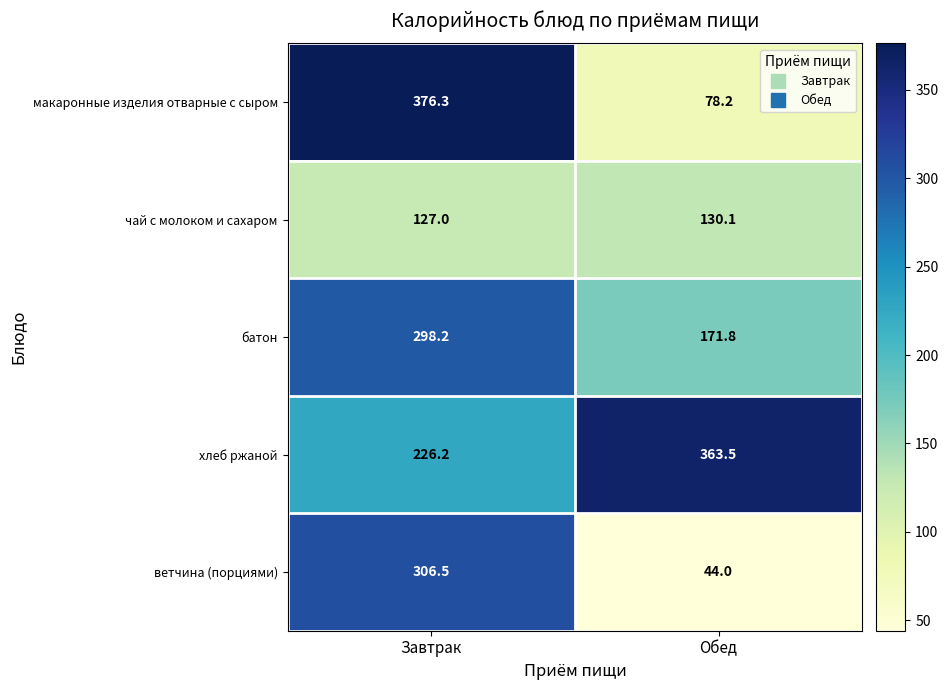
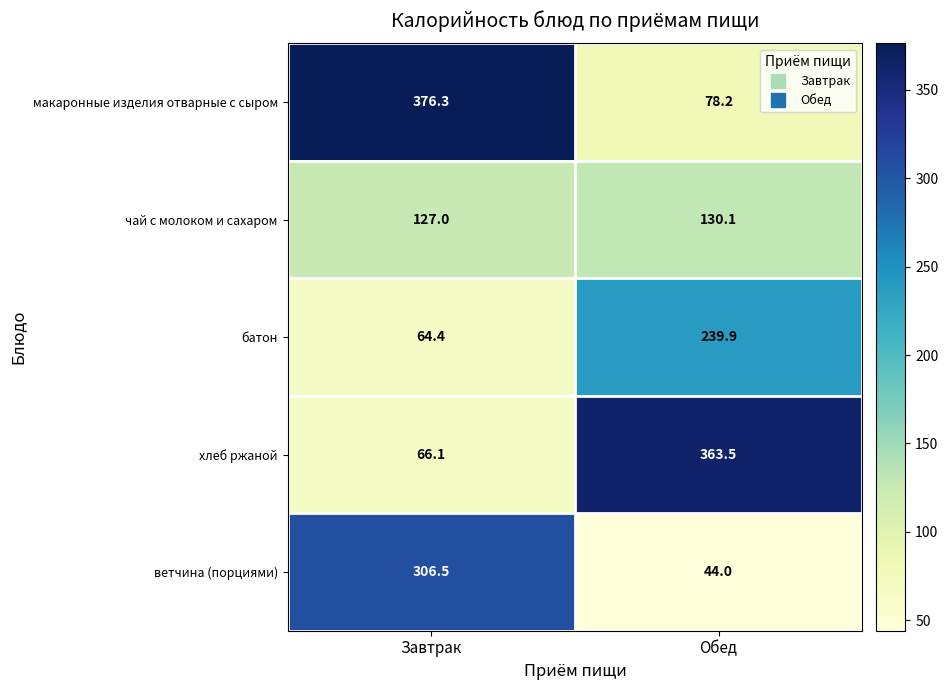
батон, Завтрак: 298.2 -> 64.4
батон, Обед: 171.8 -> 239.9
хлеб ржаной, Завтрак: 226.2 -> 66.1
